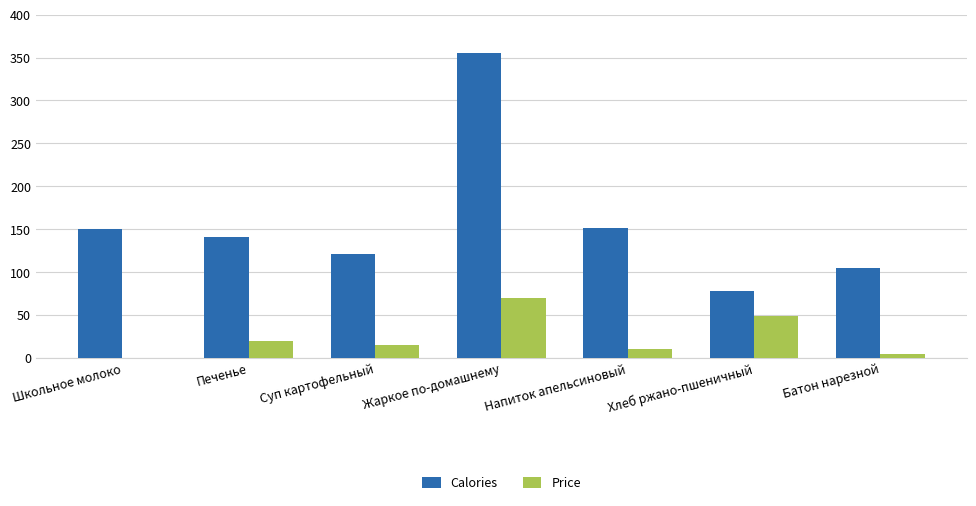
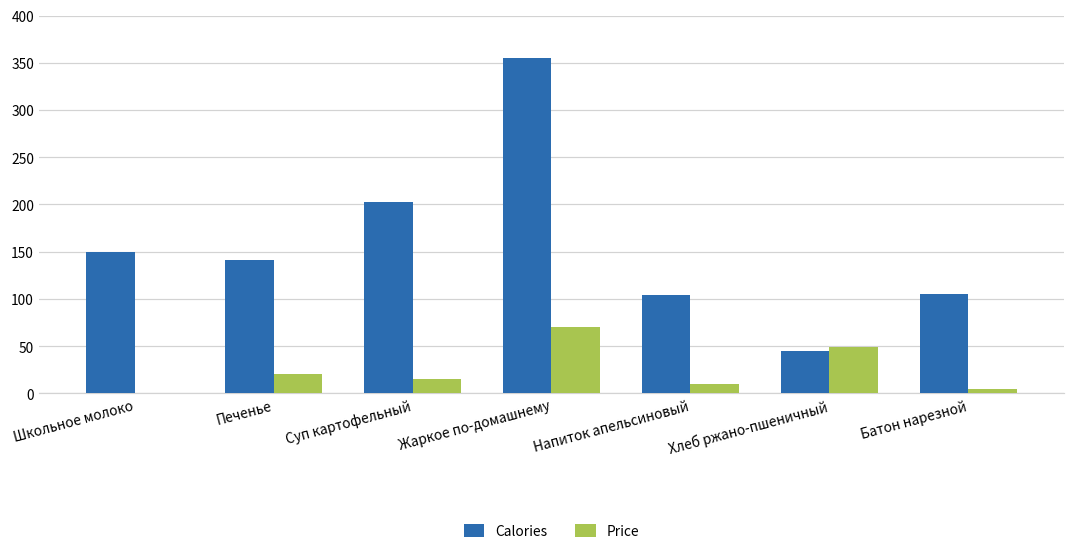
Calories, Суп картофельный: 120 -> 200
Calories, Напиток апельсиновый: 150 -> 100
Calories, Хлеб ржано-пшеничный: 80 -> 50
